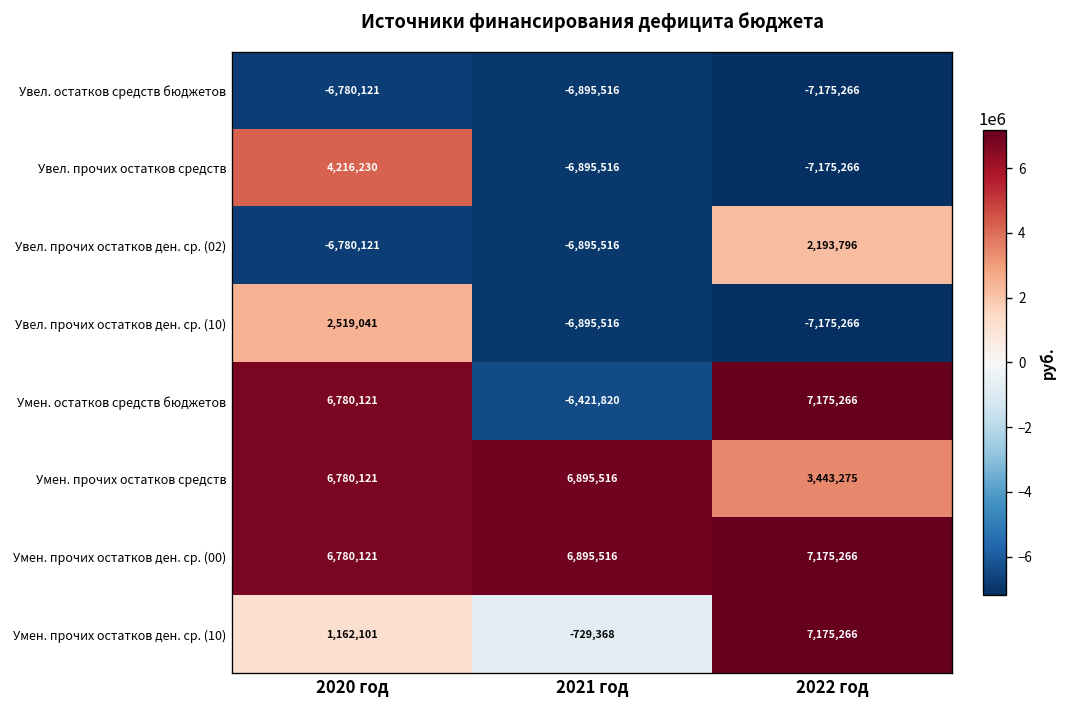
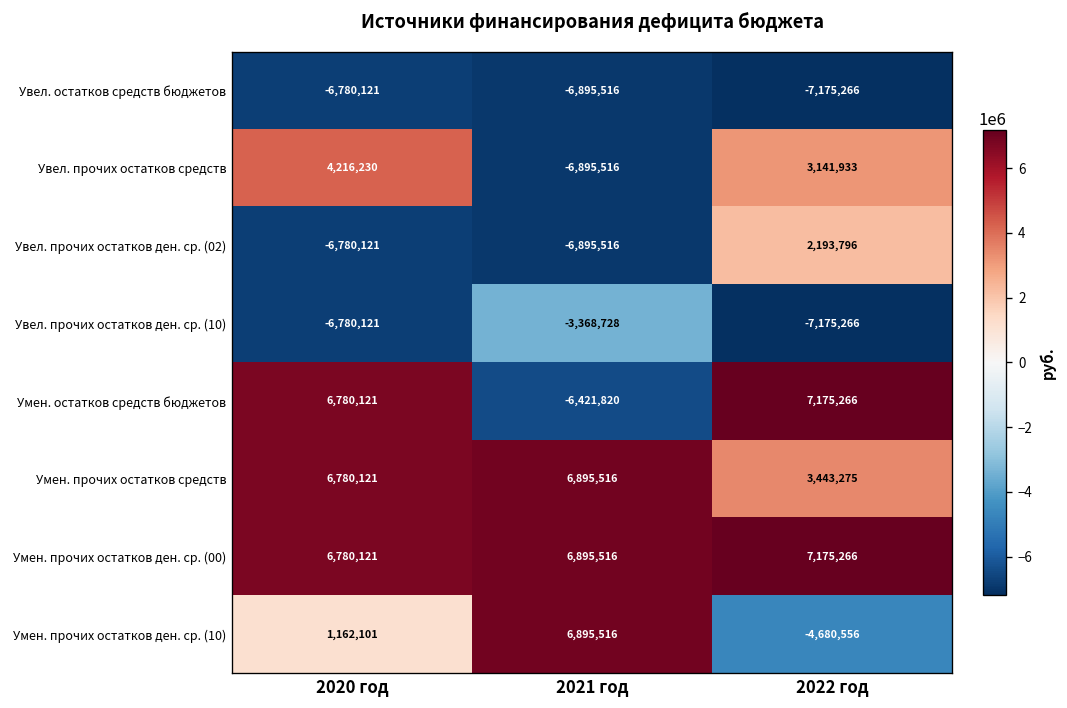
Увел. прочих остатков средств, 2022 год: -7,175,266 -> 3,141,933
Увел. прочих остатков ден. ср. (10), 2020 год: 2,519,041 -> -6,780,121
Увел. прочих остатков ден. ср. (10), 2021 год: -6,895,516 -> -3,368,728
Умен. прочих остатков ден. ср. (10), 2021 год: -729,368 -> 6,895,516
Умен. прочих остатков ден. ср. (10), 2022 год: 7,175,266 -> -4,680,556
